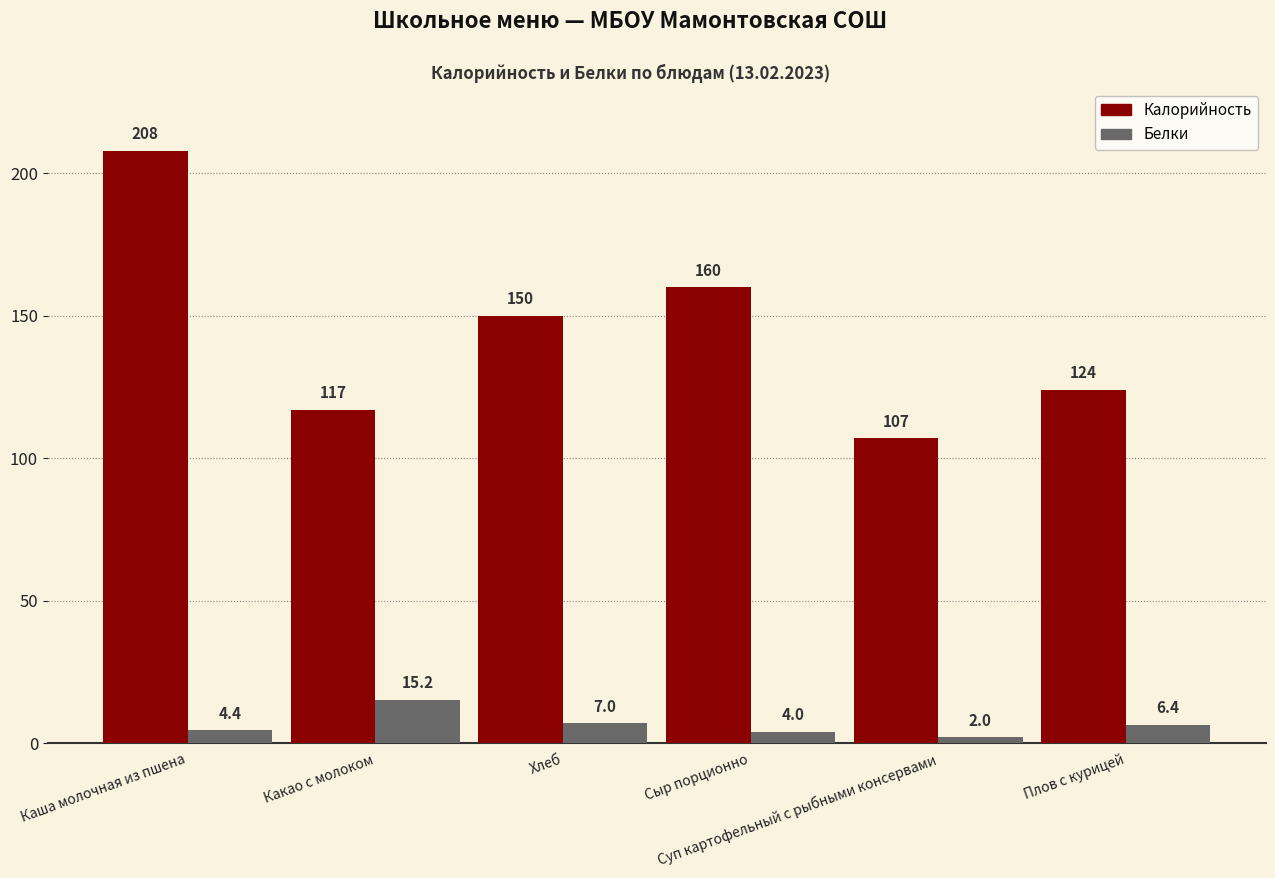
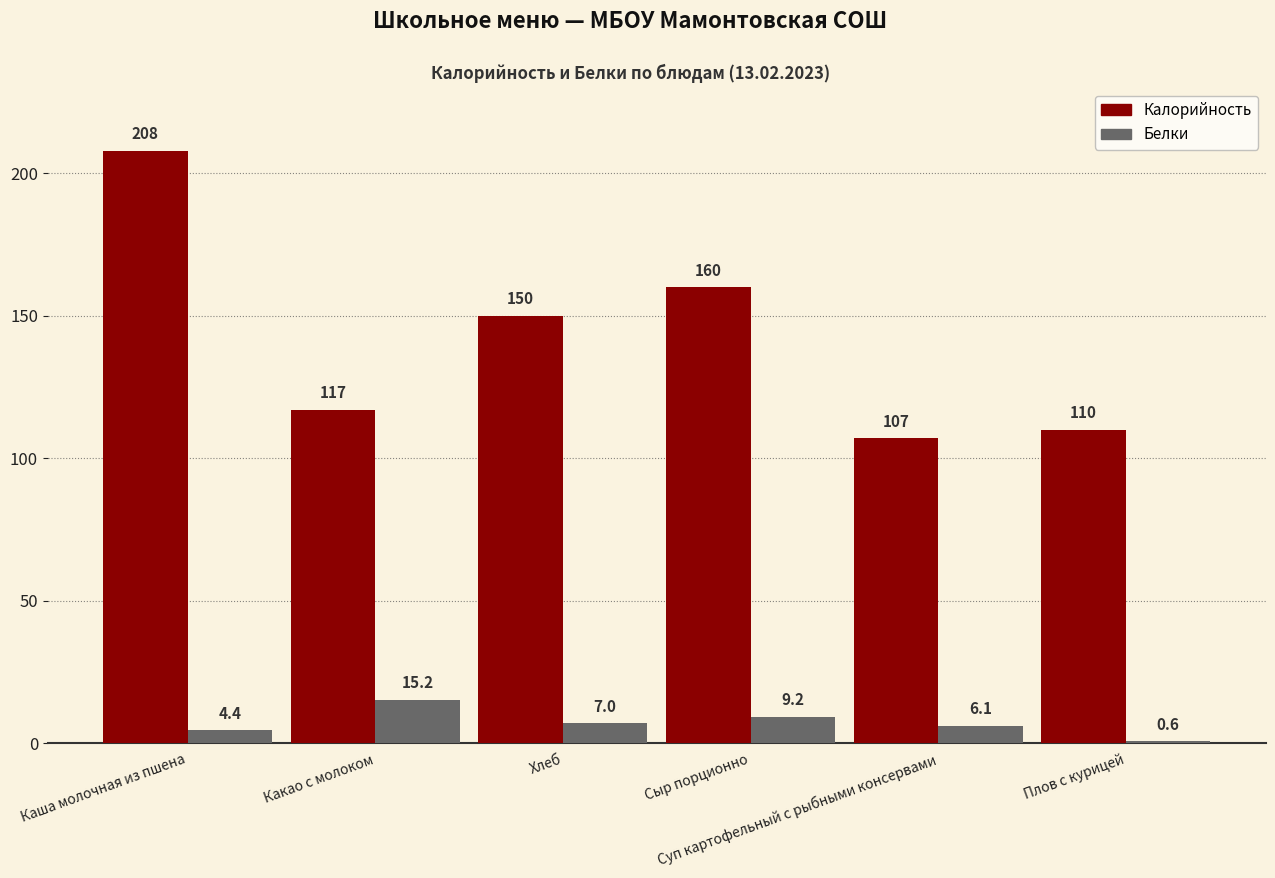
Белки, Сыр порционно: 4.0 -> 9.2
Белки, Суп картофельный с рыбными консервами: 2.0 -> 6.1
Калорийность, Плов с курицей: 124 -> 110
Белки, Плов с курицей: 6.4 -> 0.6
